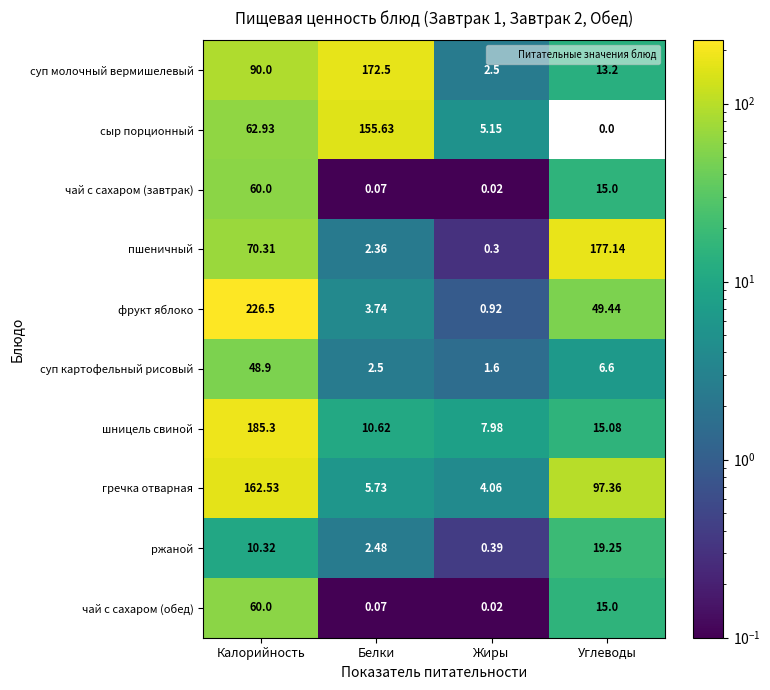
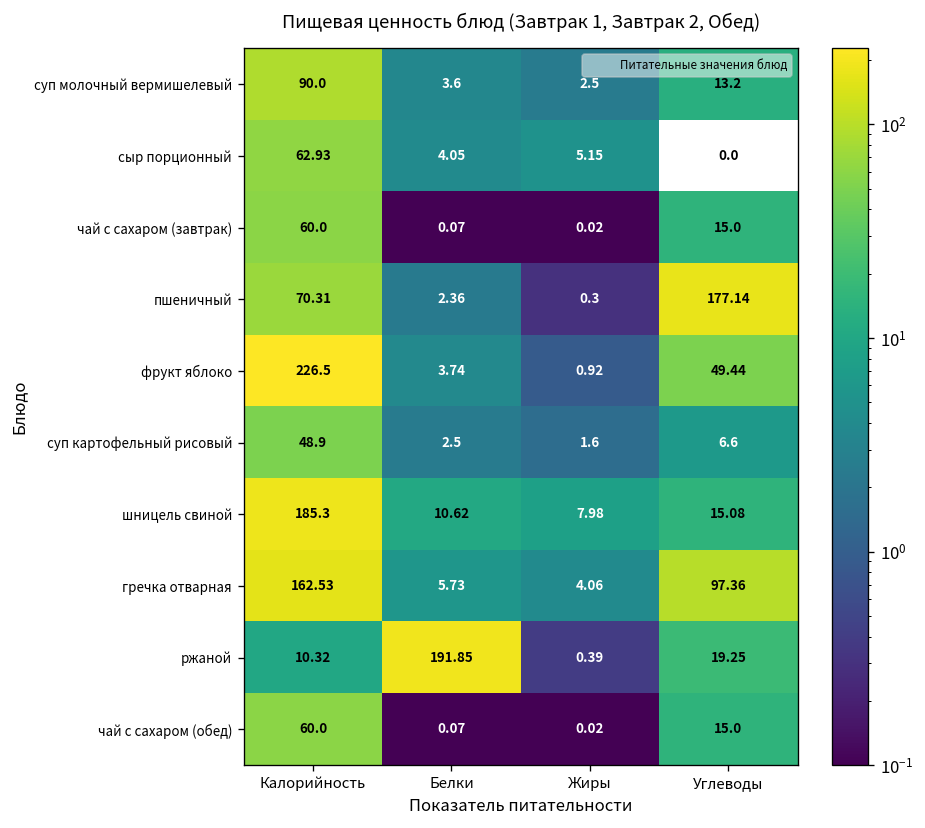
суп молочный вермишелевый, Белки: 172.5 -> 3.6
сыр порционный, Белки: 155.63 -> 4.05
ржаной, Белки: 2.48 -> 191.85
